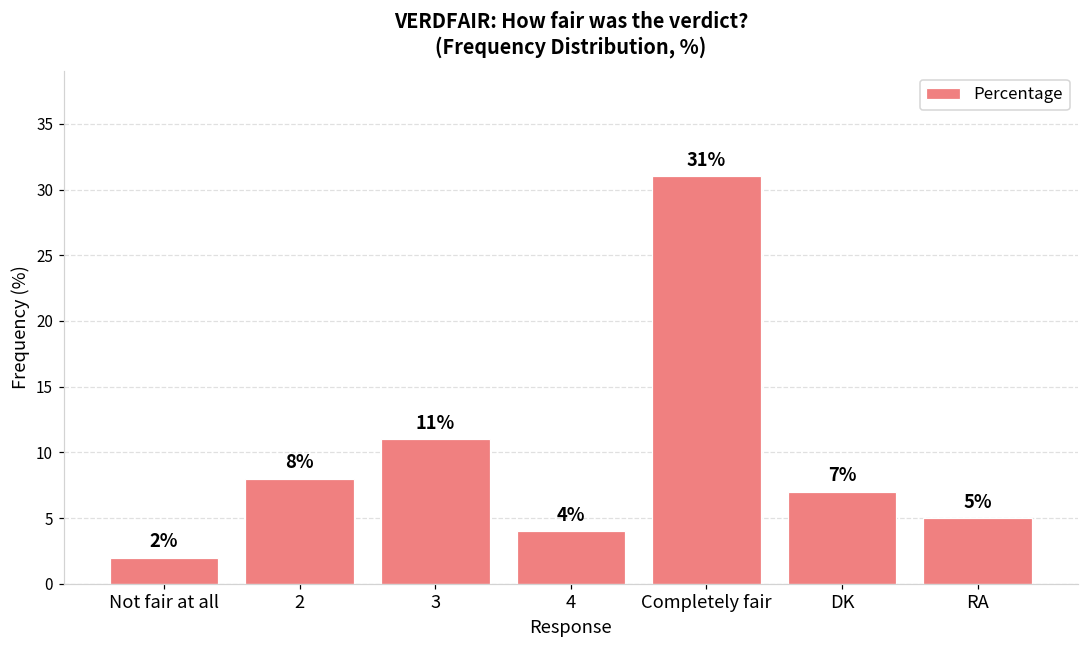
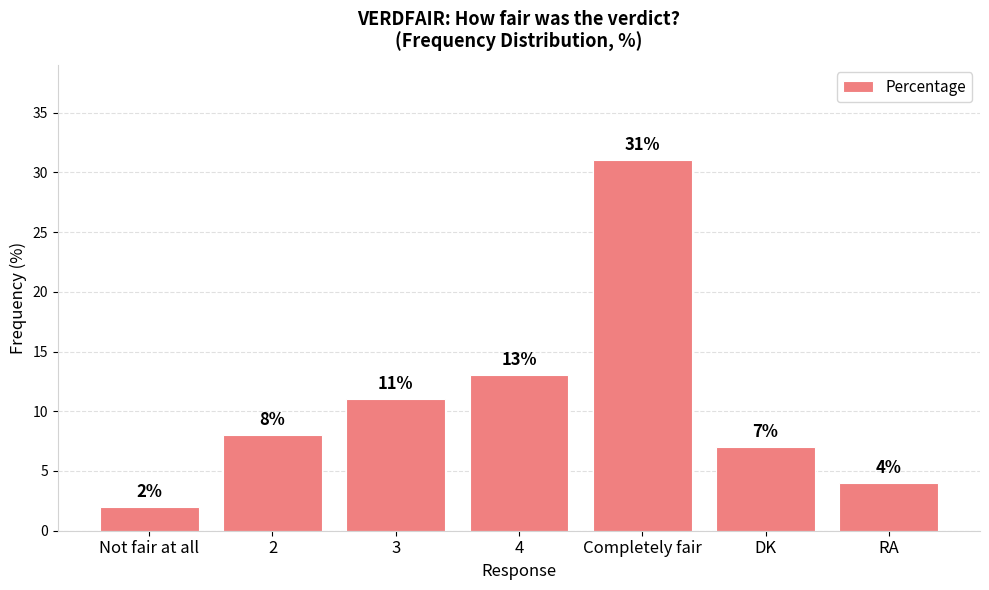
4: 4% -> 13%
RA: 5% -> 4%
